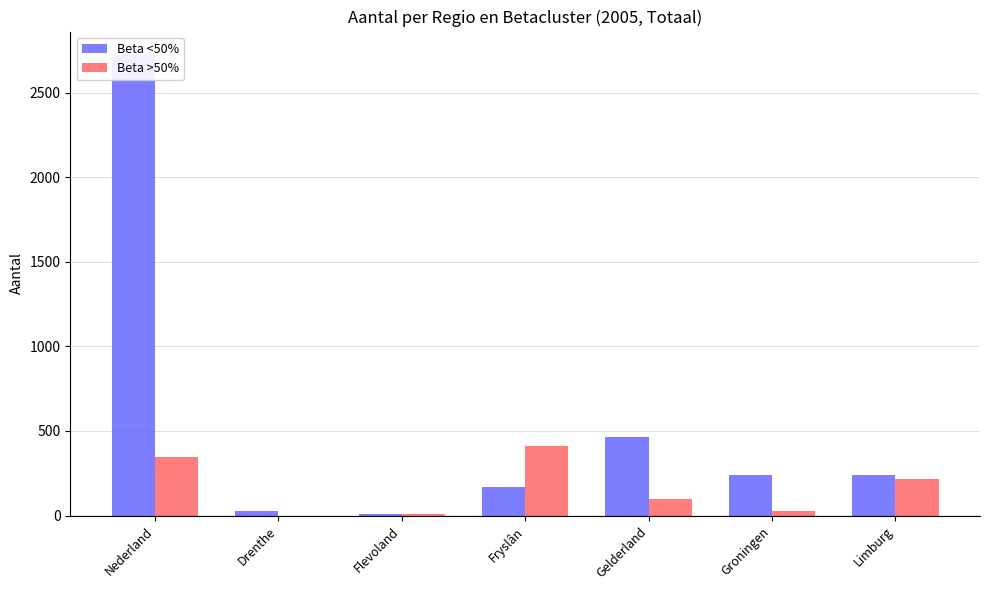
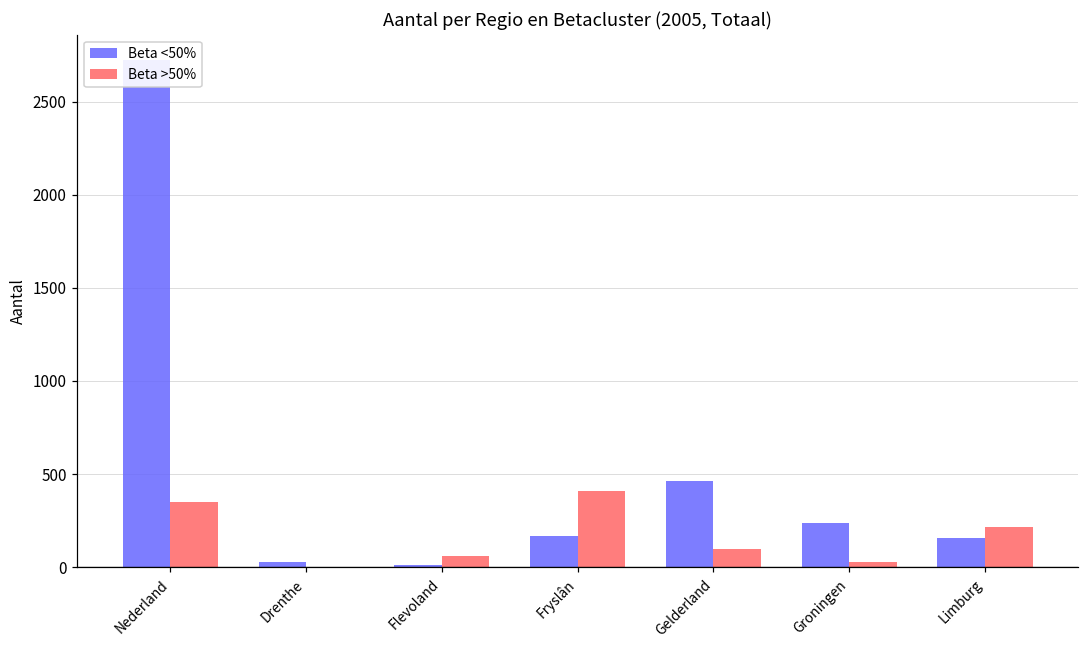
Beta >50%, Flevoland: 10 -> 60
Beta <50%, Limburg: 240 -> 160
